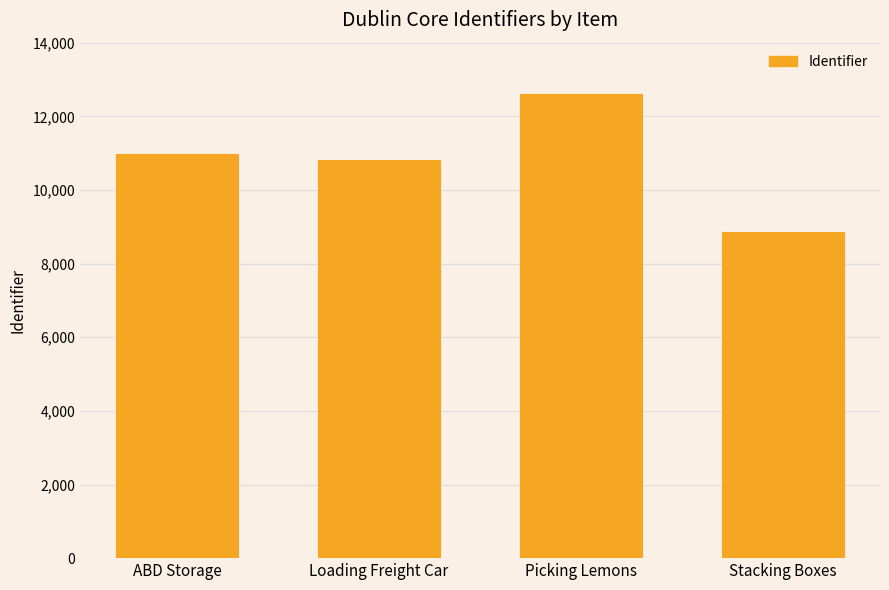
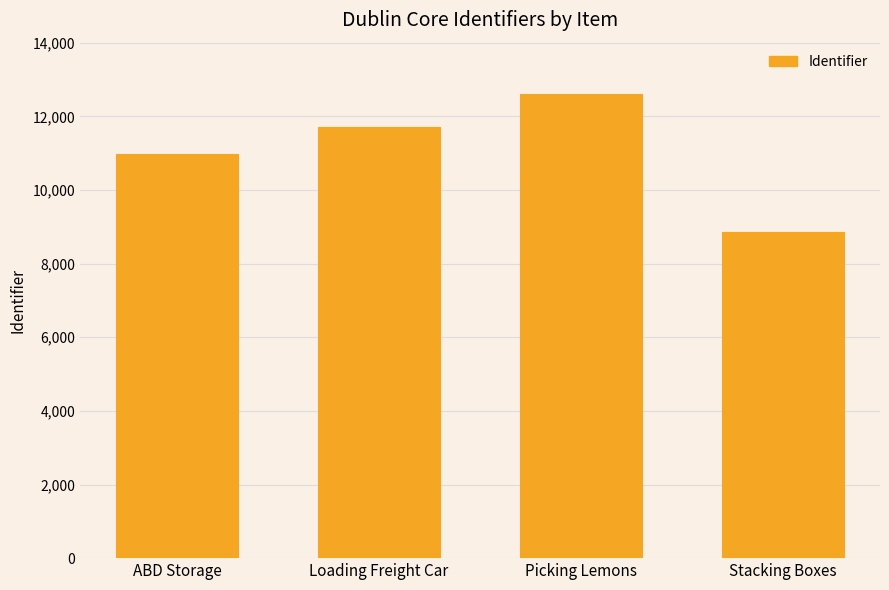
Loading Freight Car: 10,800 -> 11,700
